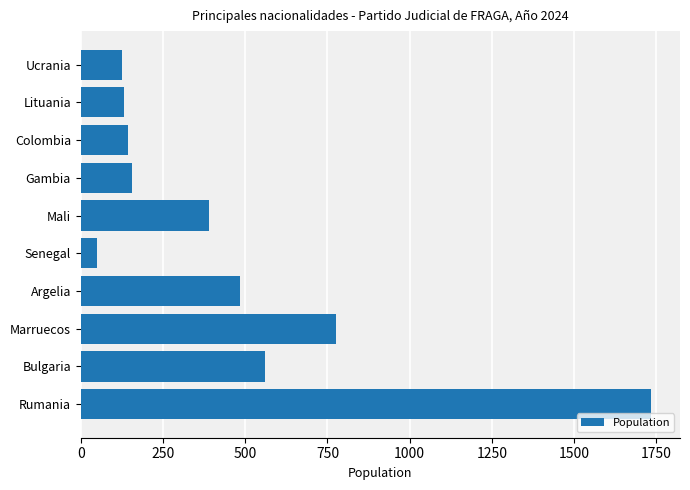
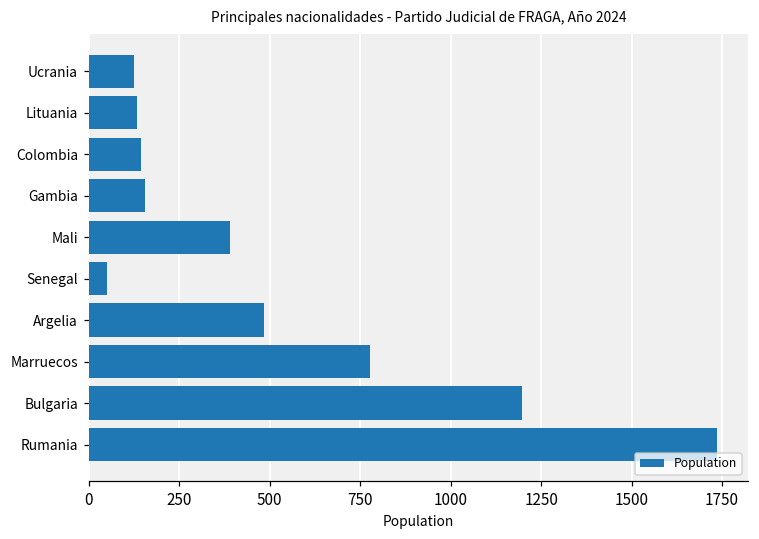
Bulgaria: 560 -> 1200
